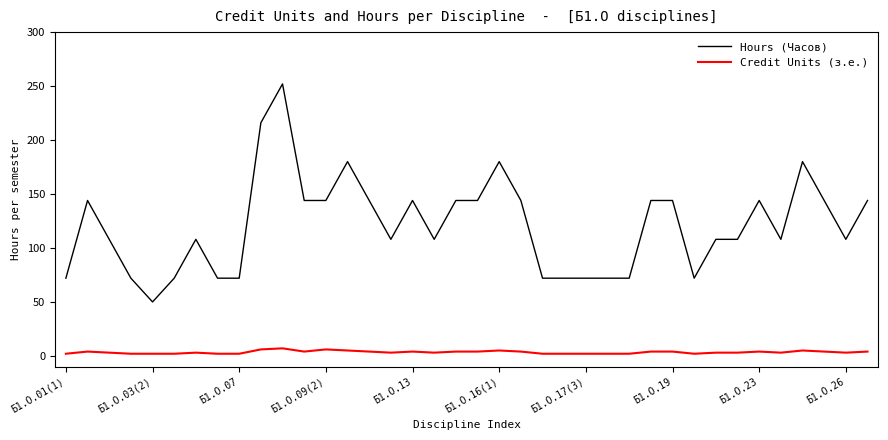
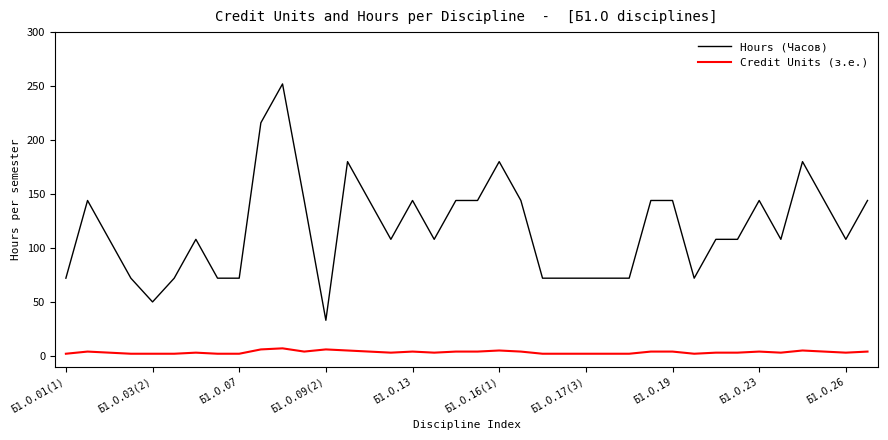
Hours (Часов), Б1.О.09(2): 144 -> 33
